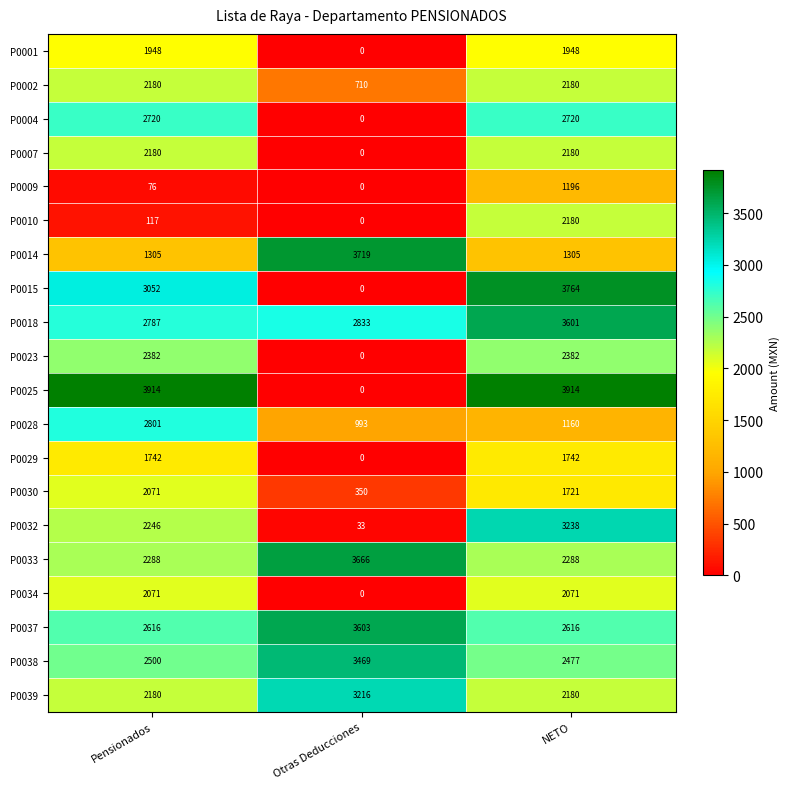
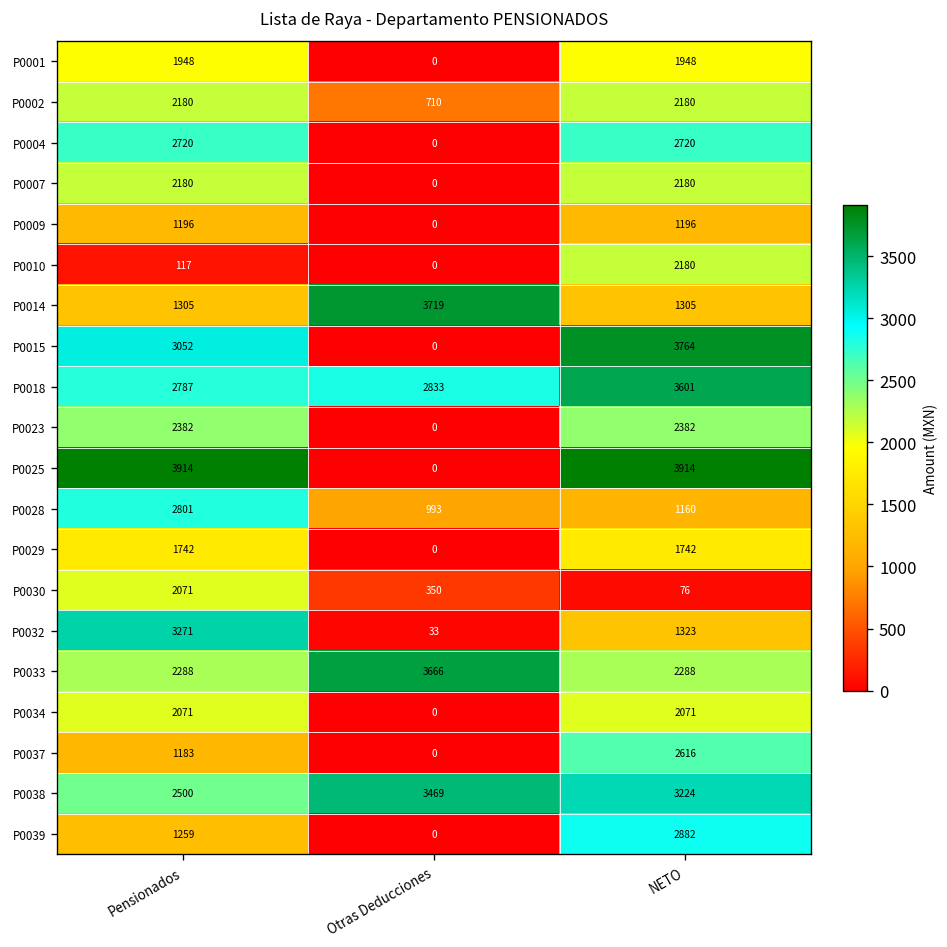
P0009, Pensionados: 76 -> 1196
P0030, NETO: 1721 -> 76
P0032, Pensionados: 2246 -> 3271
P0032, NETO: 3238 -> 1323
P0037, Pensionados: 2616 -> 1183
P0037, Otras Deducciones: 3603 -> 0
P0038, NETO: 2477 -> 3224
P0039, Pensionados: 2180 -> 1259
P0039, Otras Deducciones: 3216 -> 0
P0039, NETO: 2180 -> 2882
